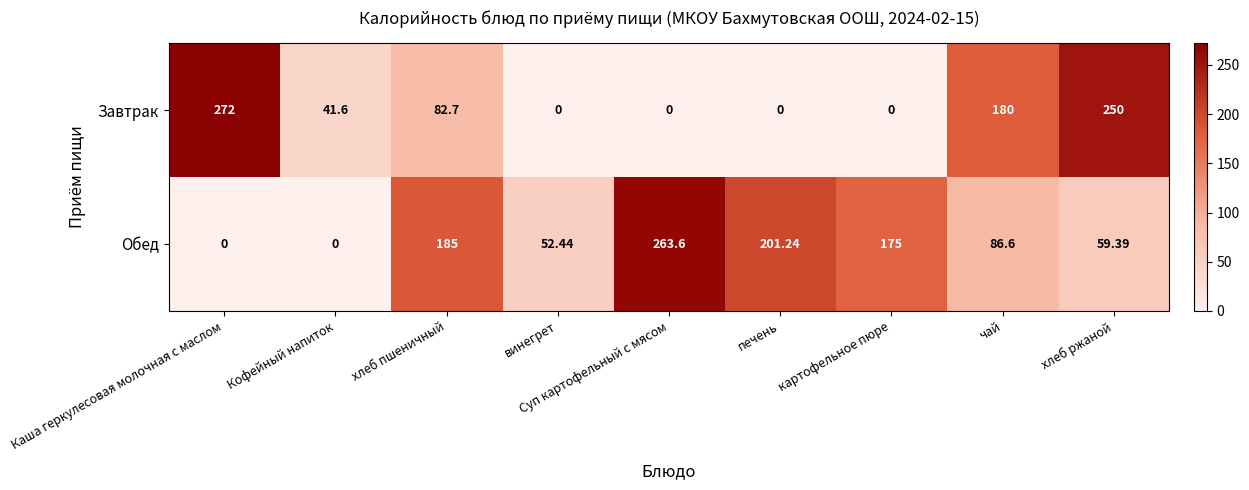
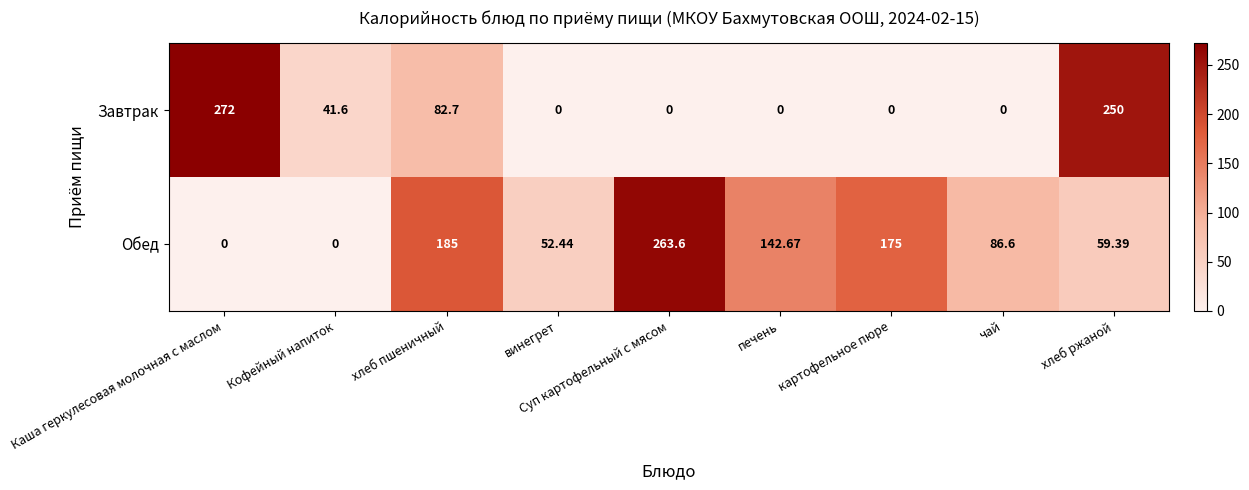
Завтрак, чай: 180 -> 0
Обед, печень: 201.24 -> 142.67
